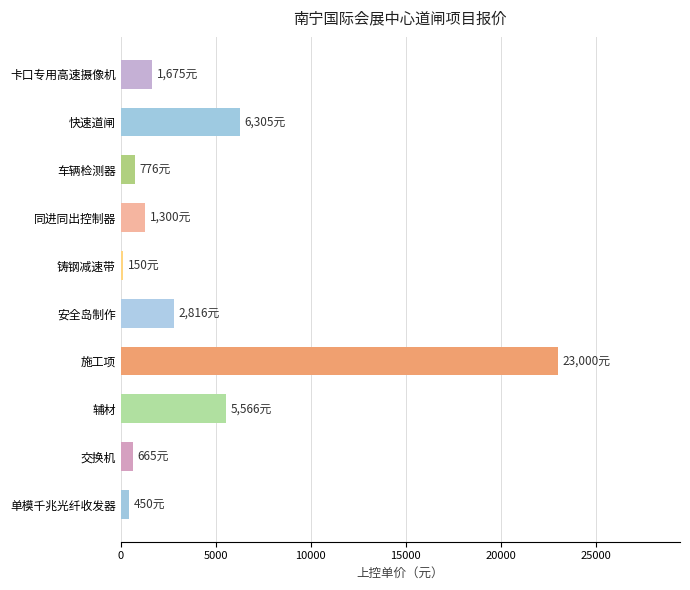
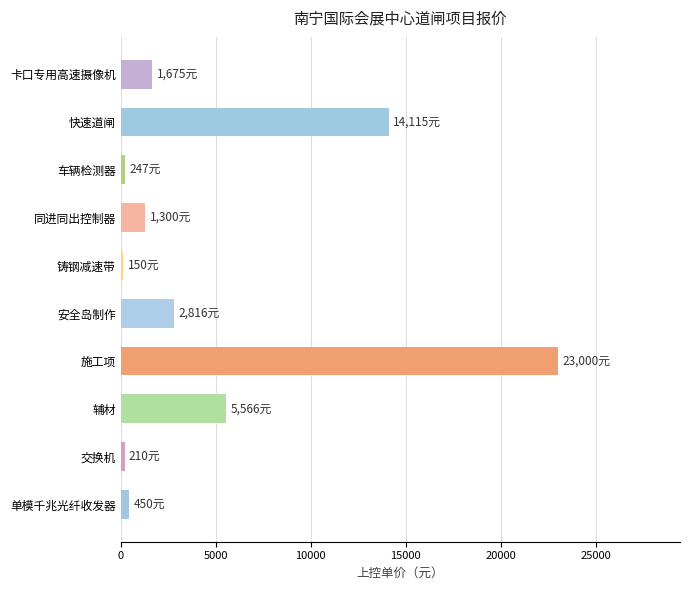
快速道闸: 6,305元 -> 14,115元
车辆检测器: 776元 -> 247元
交换机: 665元 -> 210元
